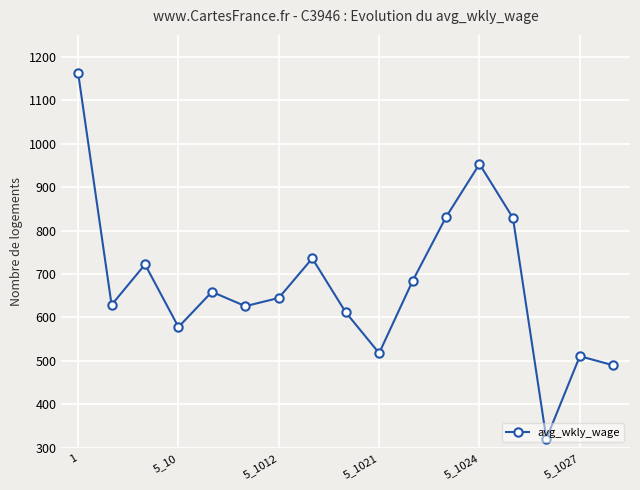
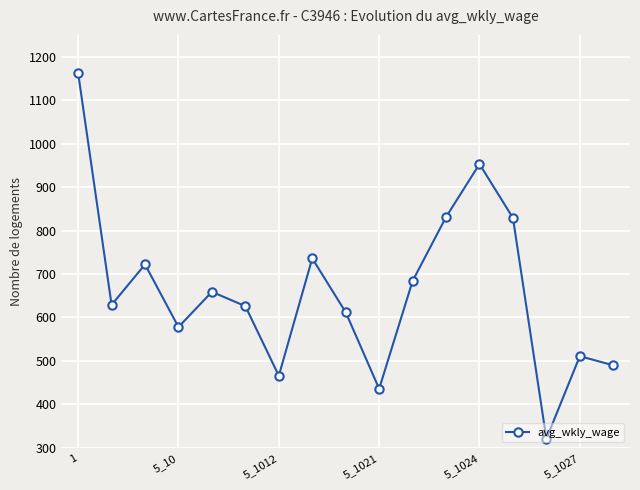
5_1012: 650 -> 470
5_1021: 520 -> 440
